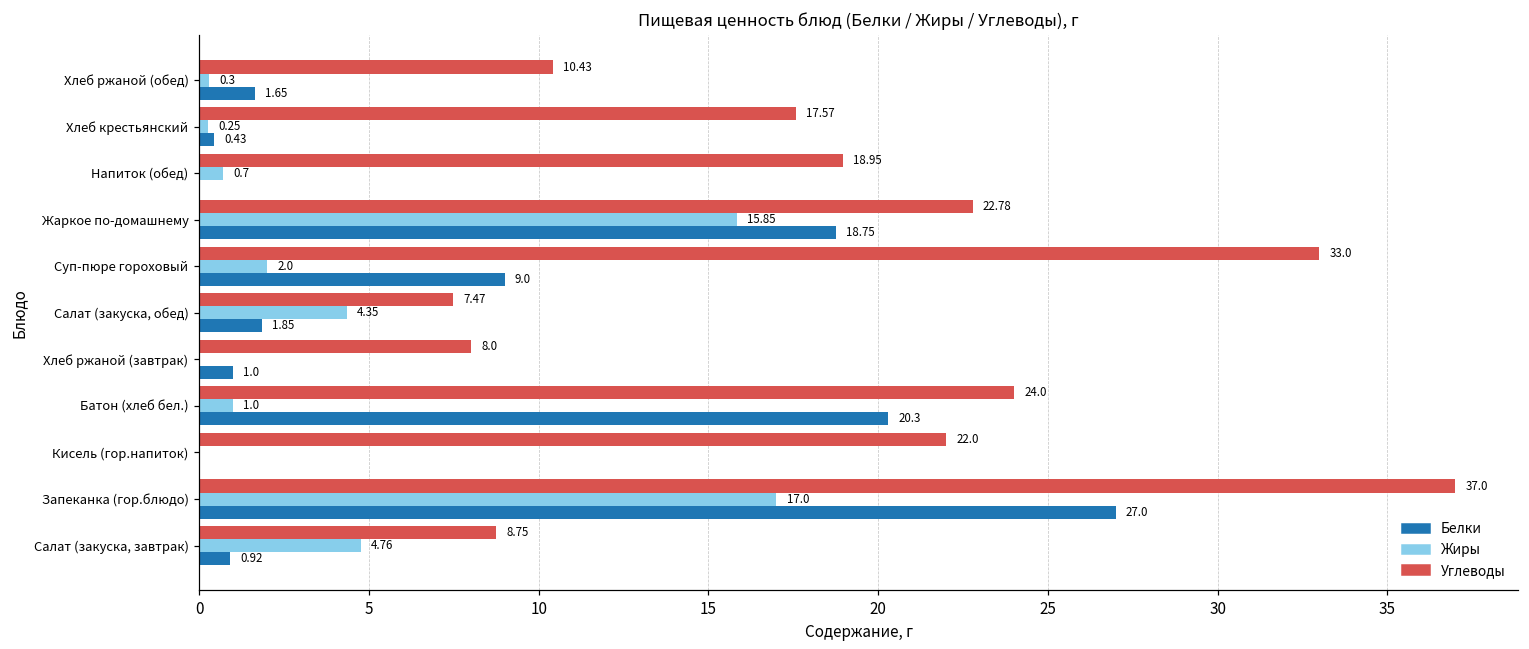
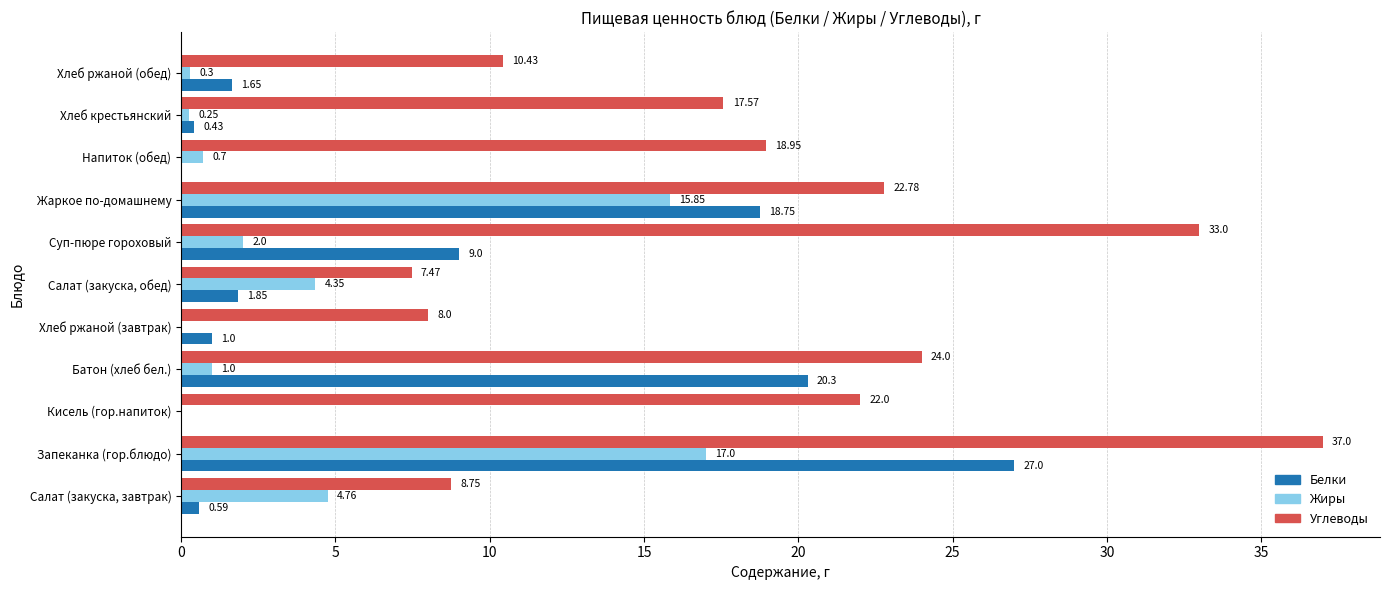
Белки, Салат (закуска, завтрак): 0.92 -> 0.59
